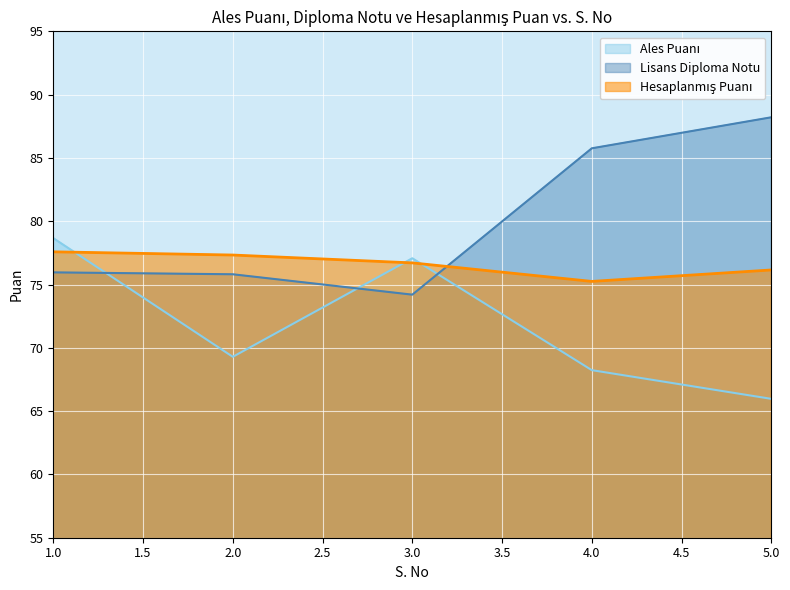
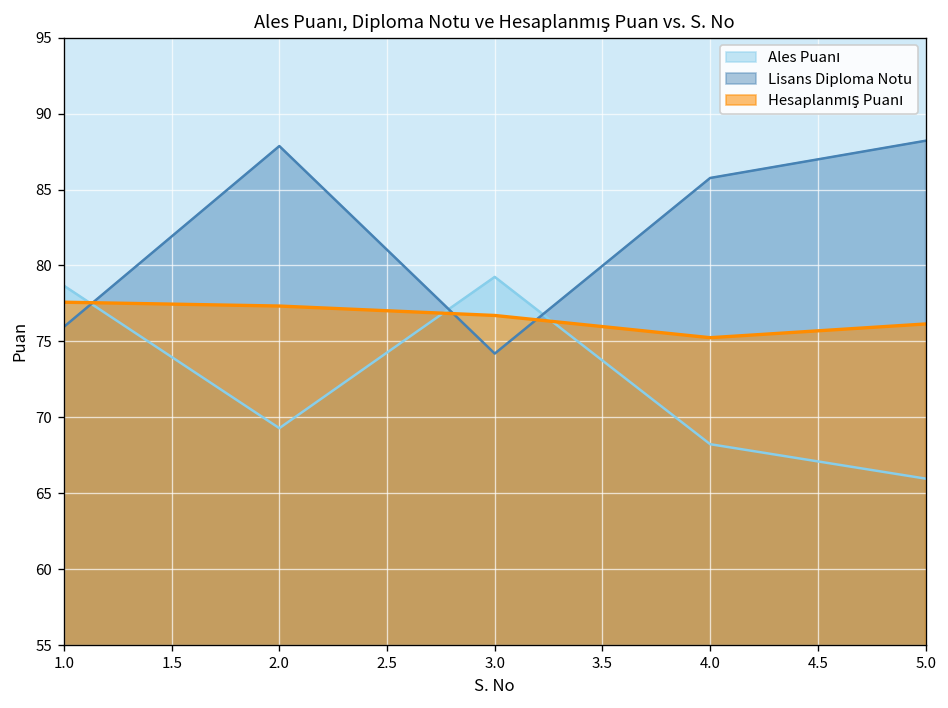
Lisans Diploma Notu, 2.0: 75.8 -> 87.9
Ales Puanı, 3.0: 77.1 -> 79.2
